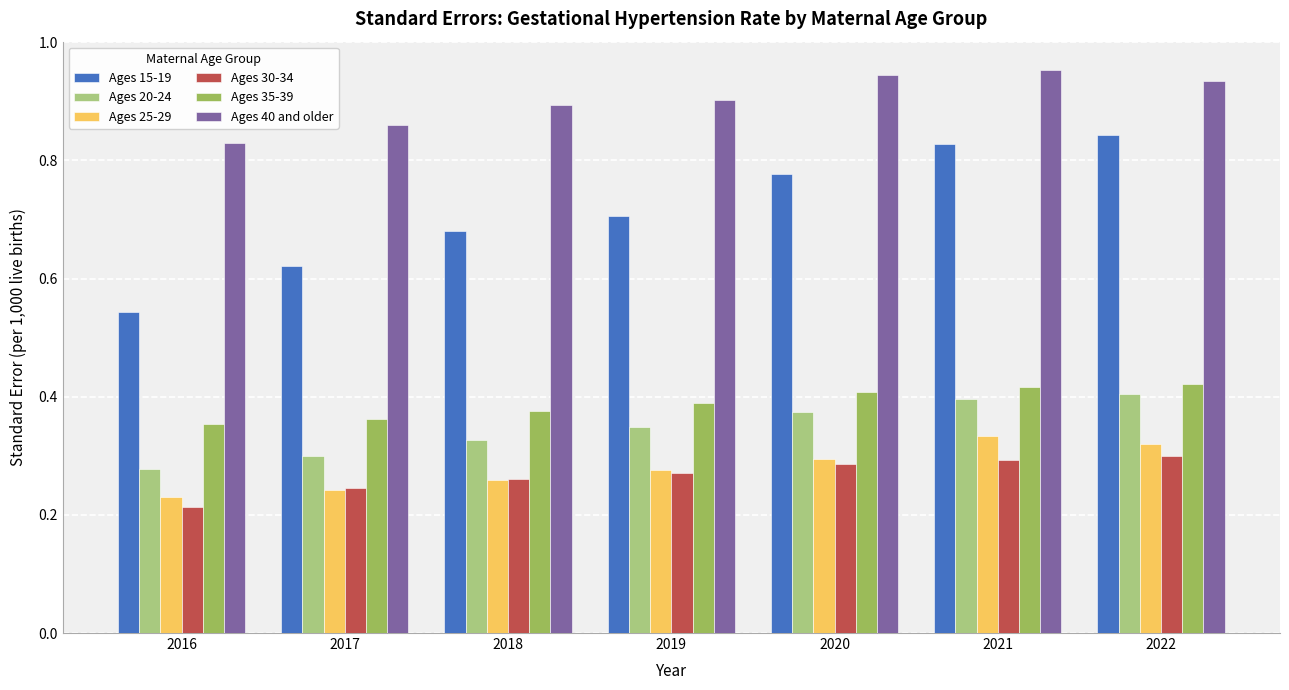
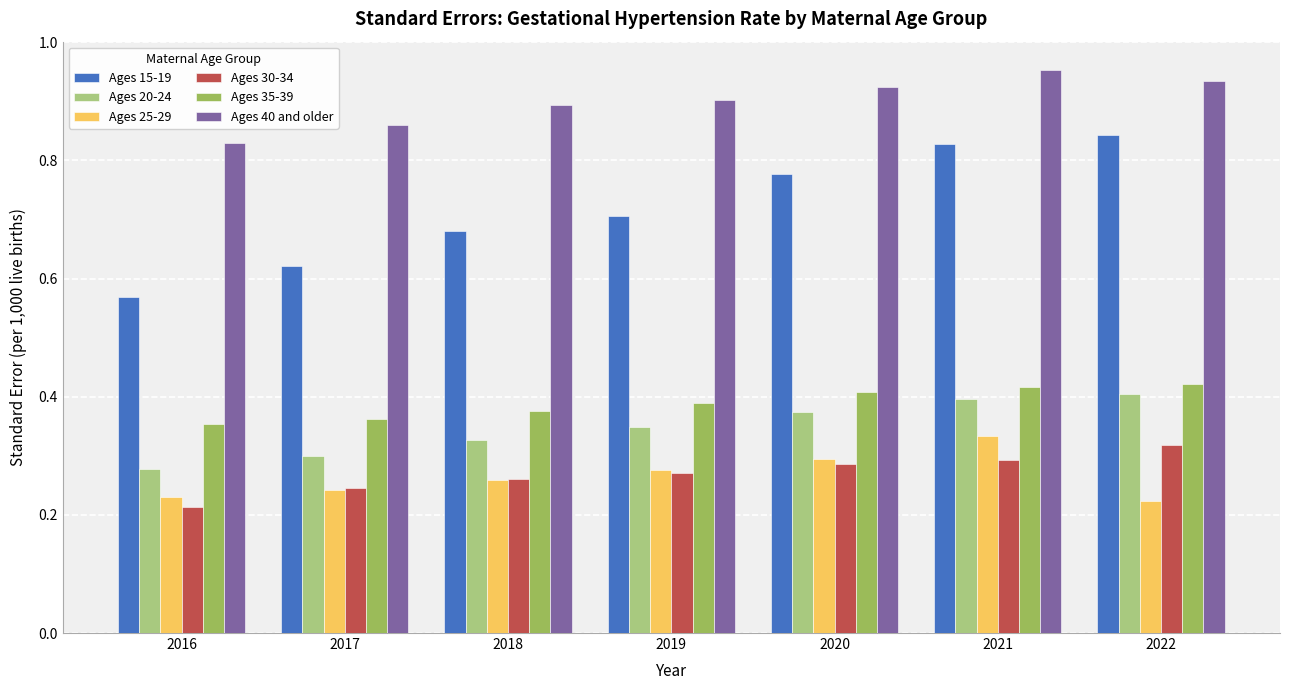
Ages 15-19, 2016: 0.54 -> 0.57
Ages 40 and older, 2020: 0.94 -> 0.92
Ages 25-29, 2022: 0.32 -> 0.22
Ages 30-34, 2022: 0.30 -> 0.32
